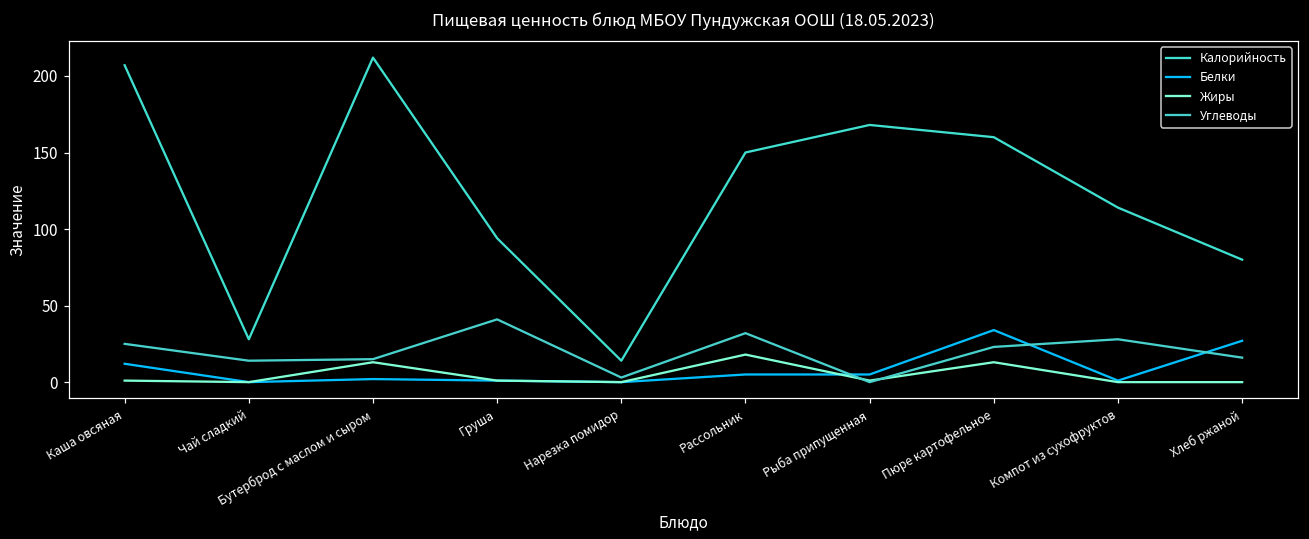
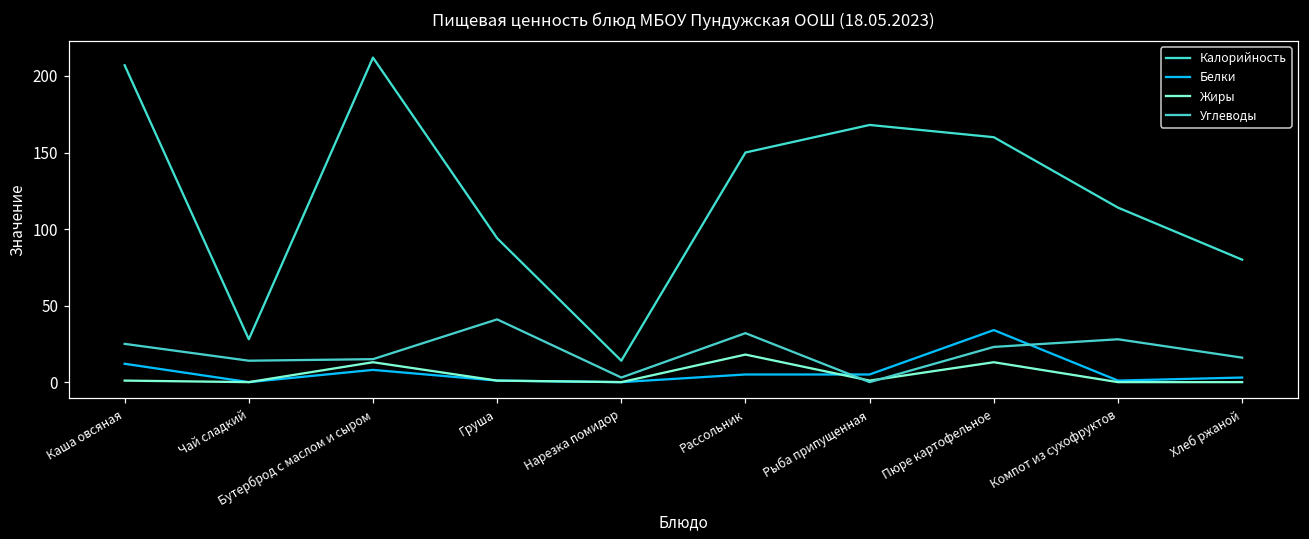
Белки, Бутерброд с маслом и сыром: 2 -> 8
Белки, Хлеб ржаной: 27 -> 3
